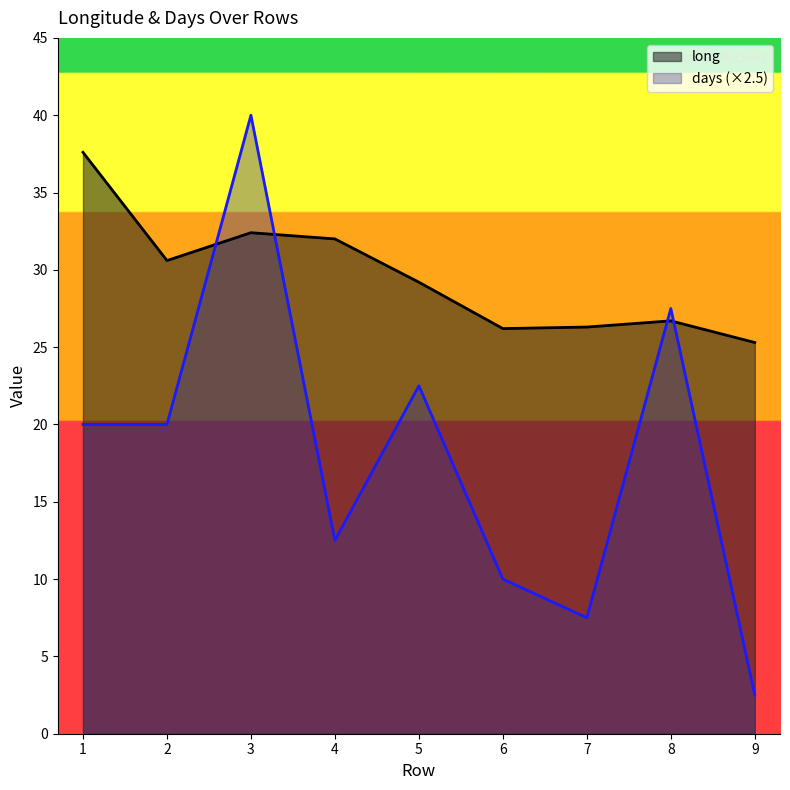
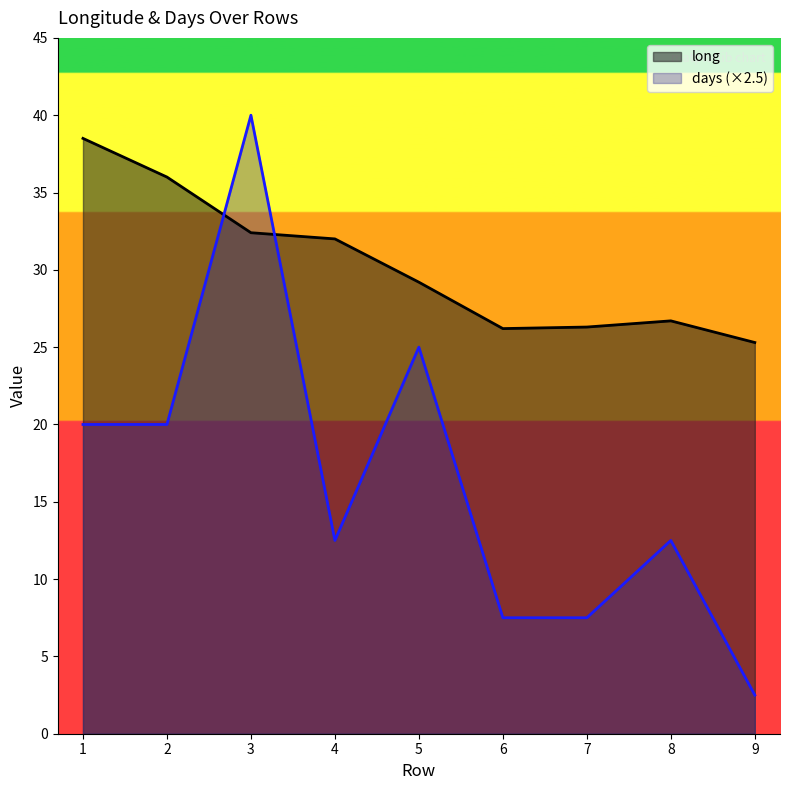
long, 1: 37.6 -> 38.5
long, 2: 30.6 -> 36.0
days (×2.5), 5: 22.5 -> 25.0
days (×2.5), 6: 10.0 -> 7.5
days (×2.5), 8: 27.5 -> 12.5
